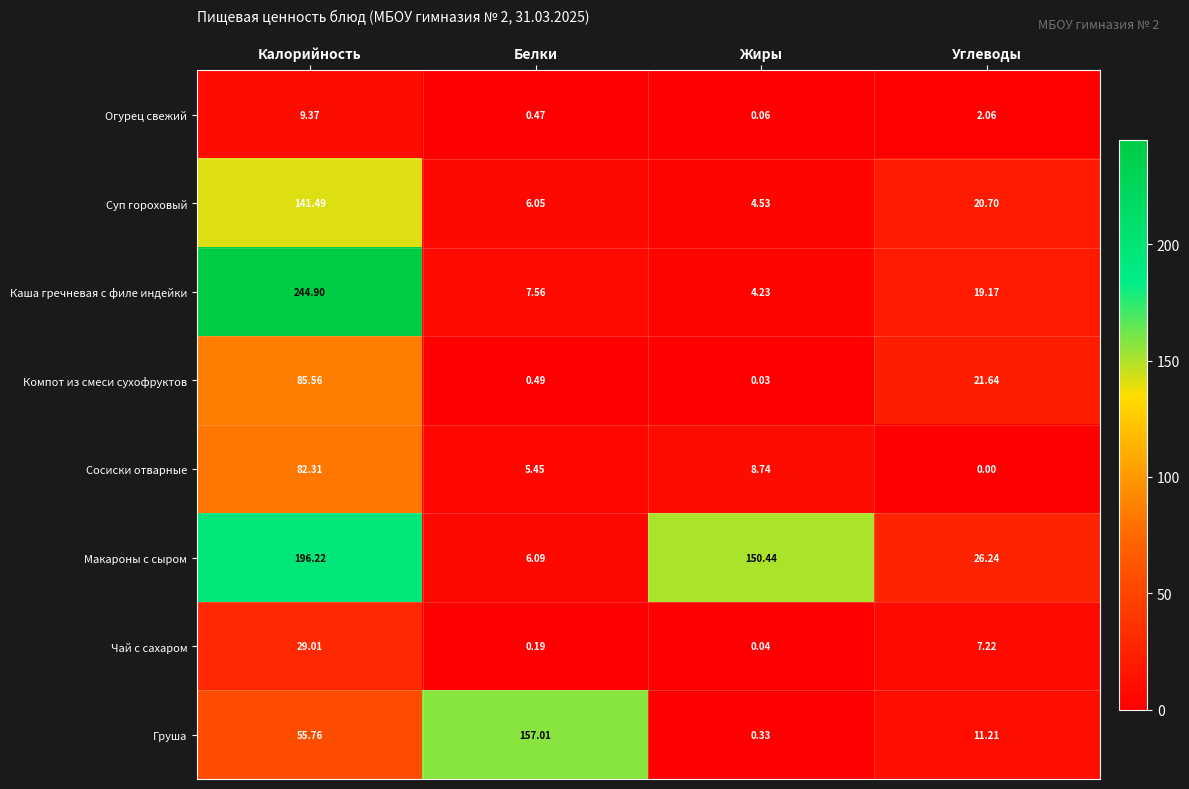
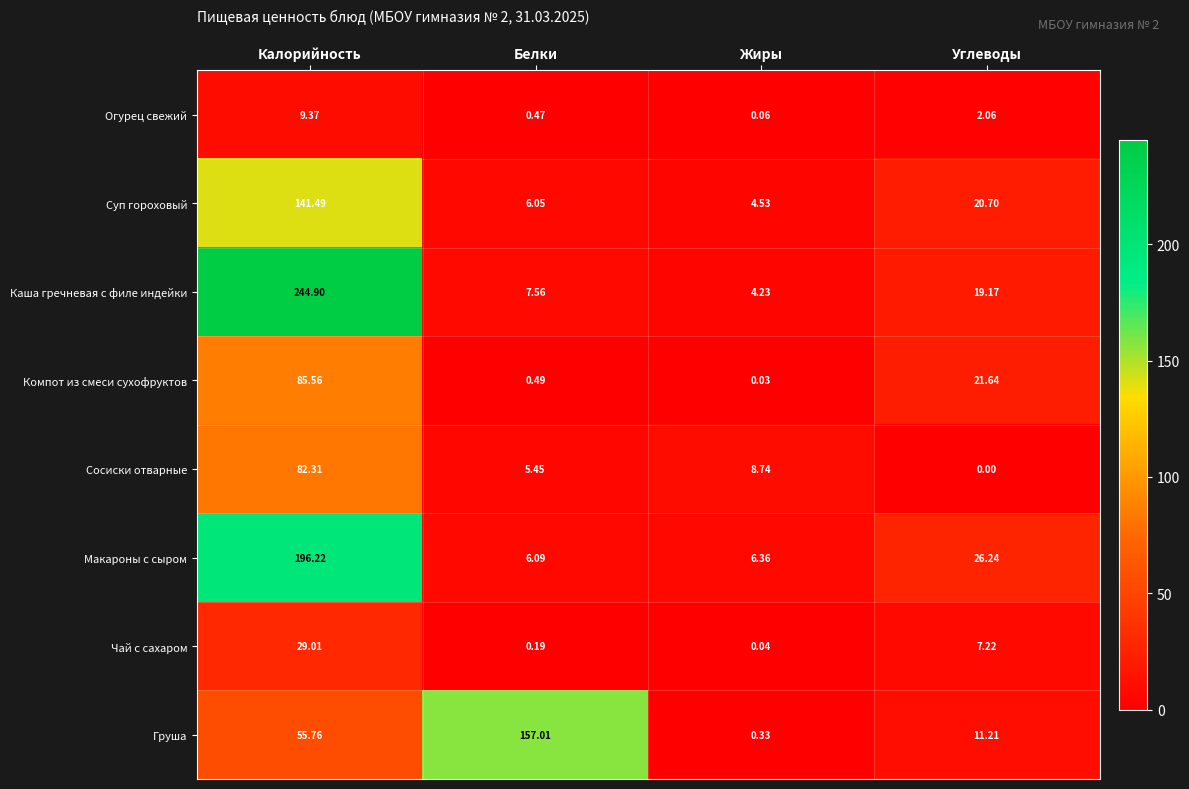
Макароны с сыром, Жиры: 150.44 -> 6.36
